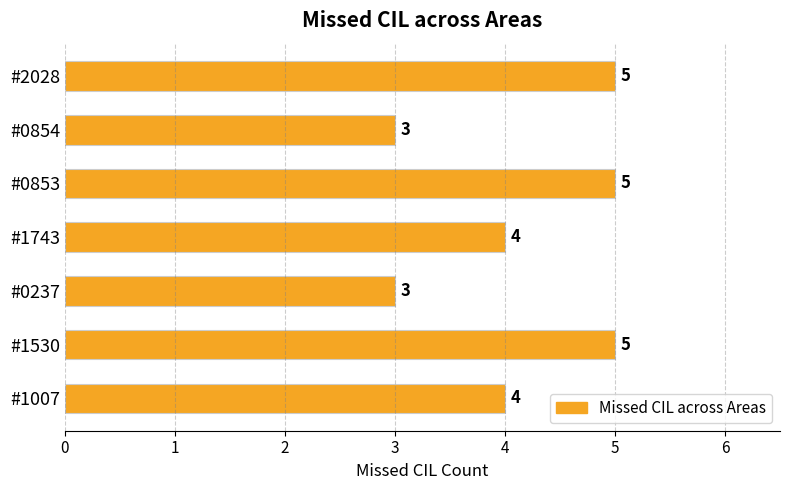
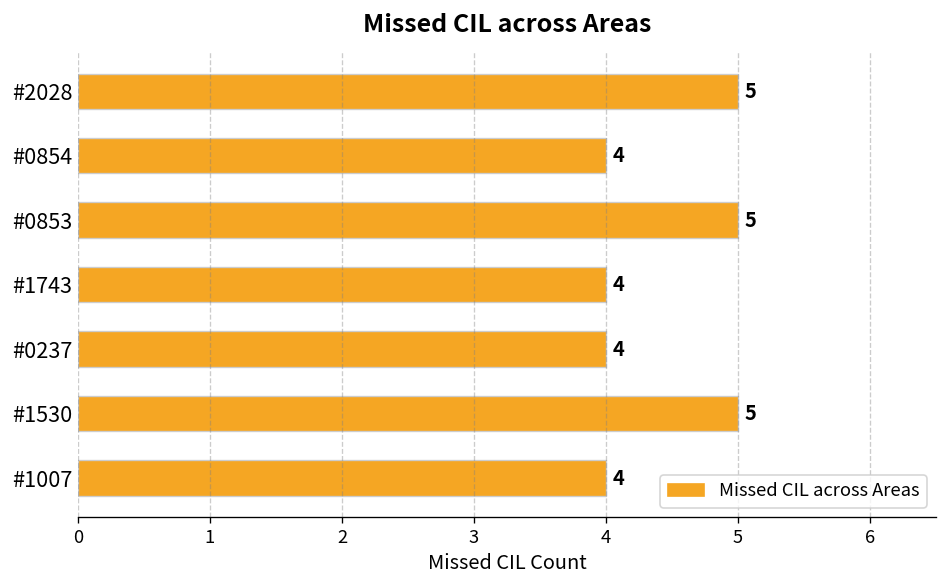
#0854: 3 -> 4
#0237: 3 -> 4
